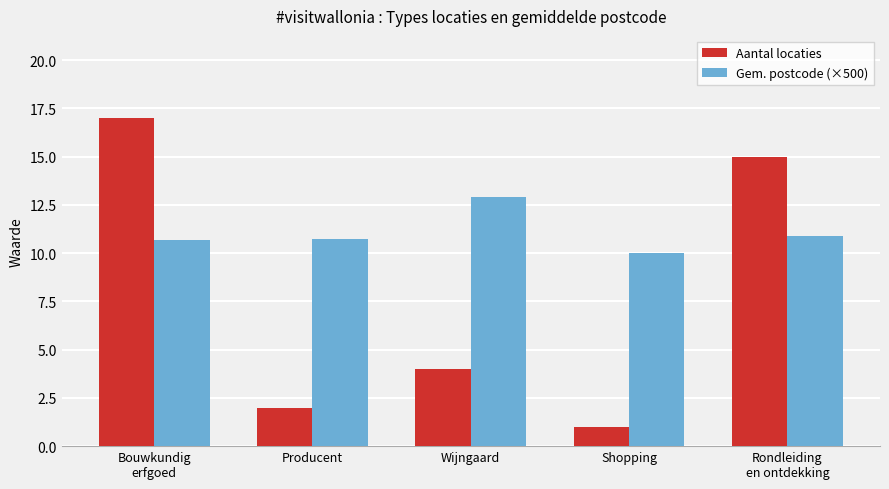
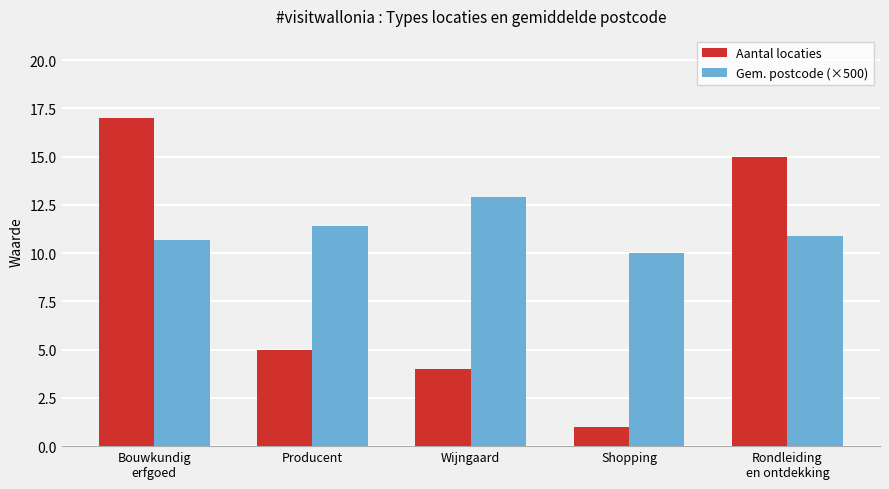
Aantal locaties, Producent: 2 -> 5
Gem. postcode (×500), Producent: 10.7 -> 11.4
